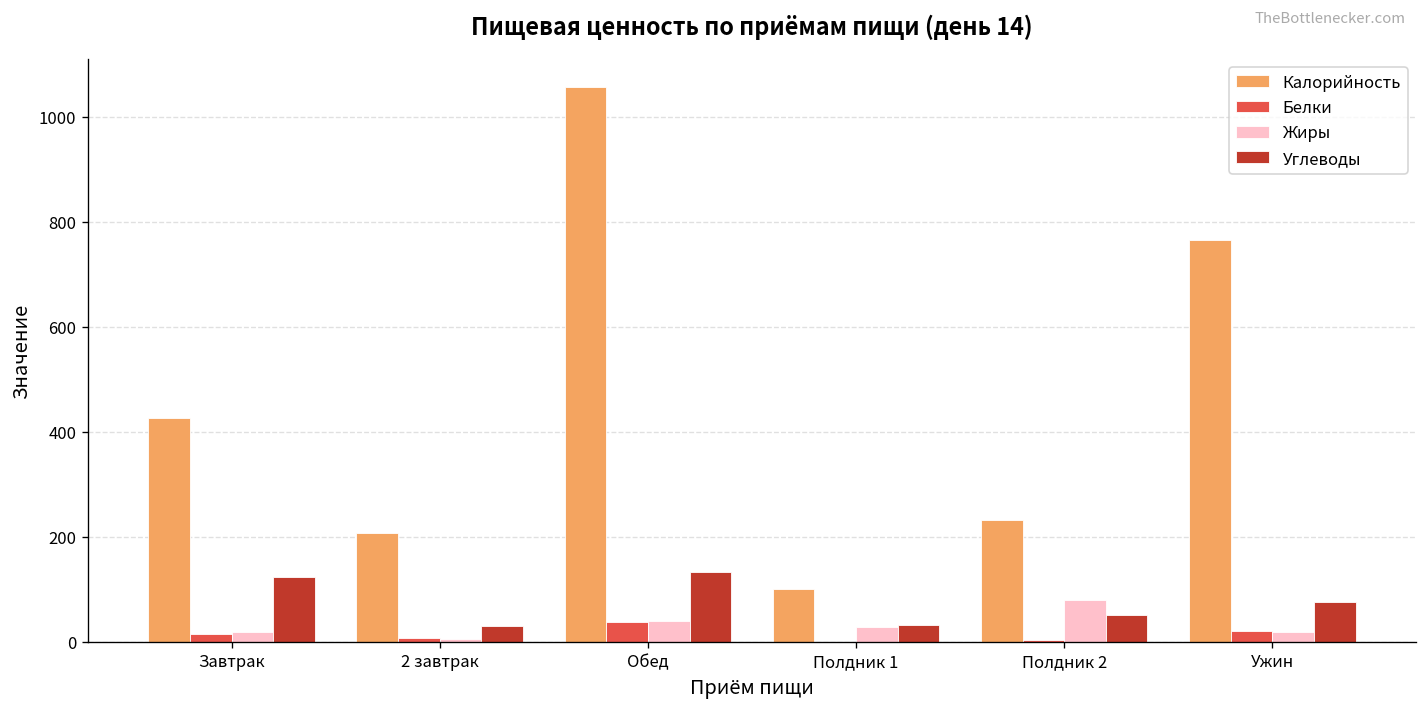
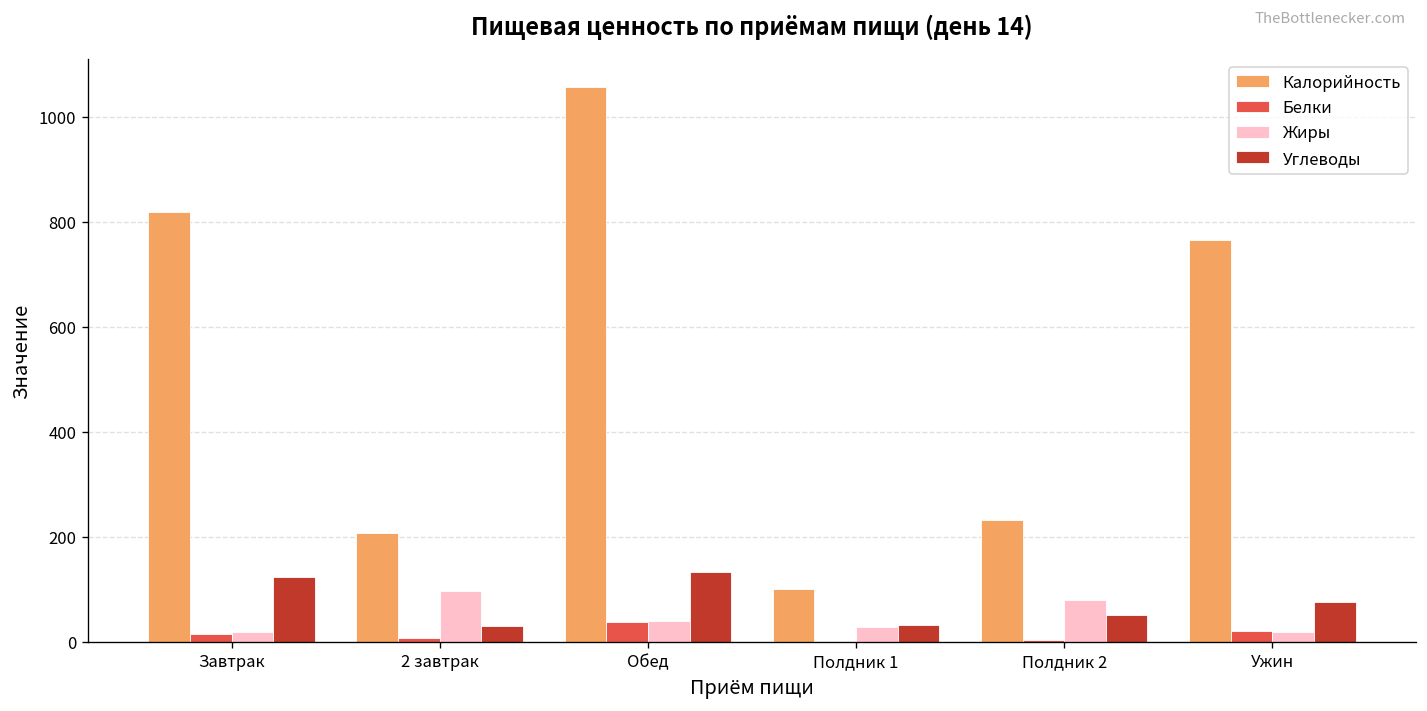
Калорийность, Завтрак: 430 -> 820
Жиры, 2 завтрак: 10 -> 100
